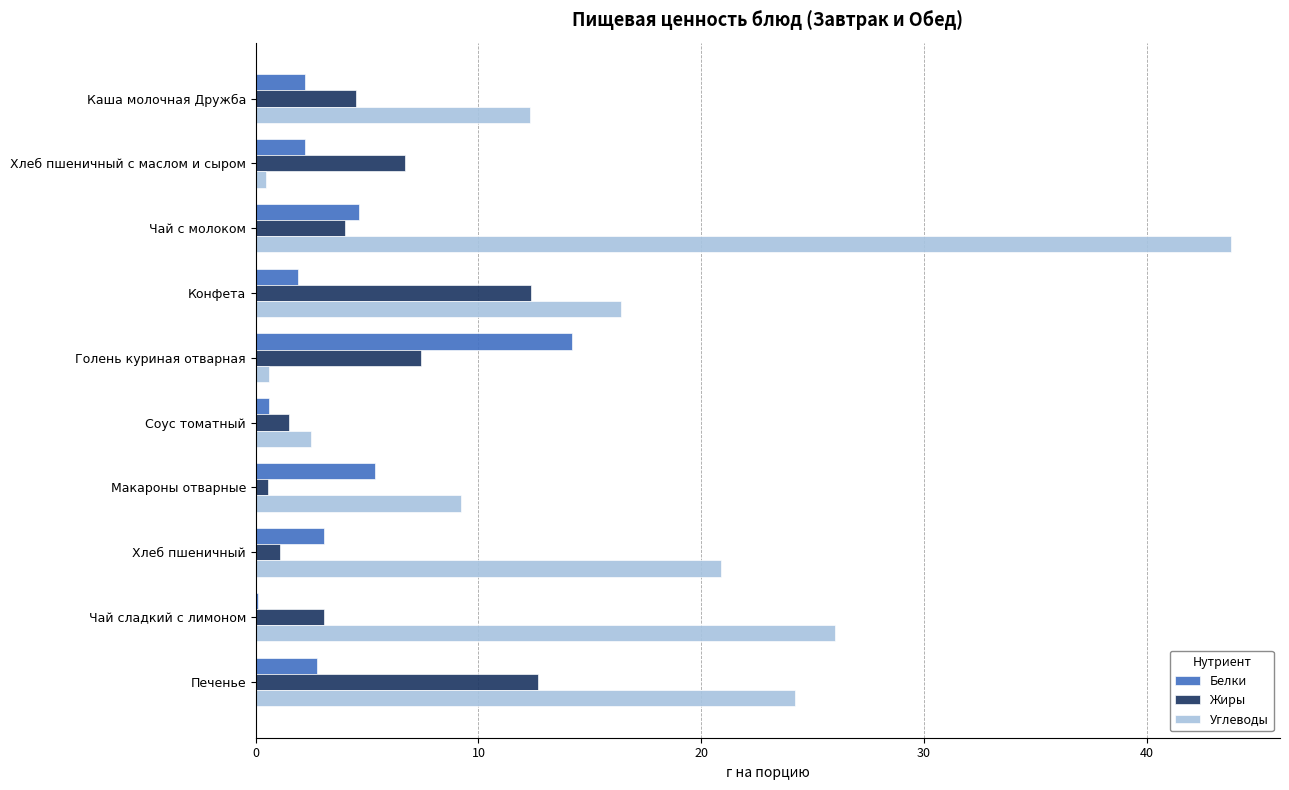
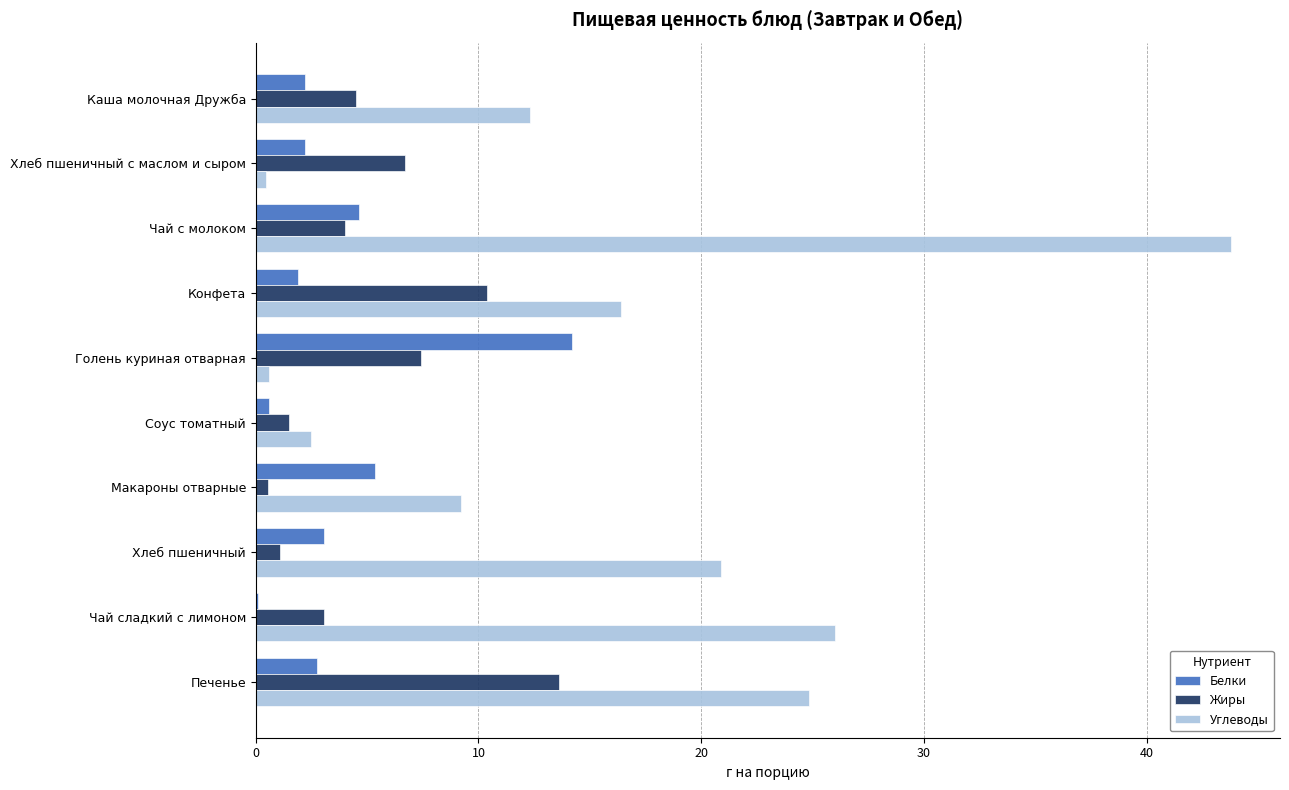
Жиры, Конфета: 12.3 -> 10.4
Жиры, Печенье: 12.7 -> 13.6
Углеводы, Печенье: 24.2 -> 24.8
